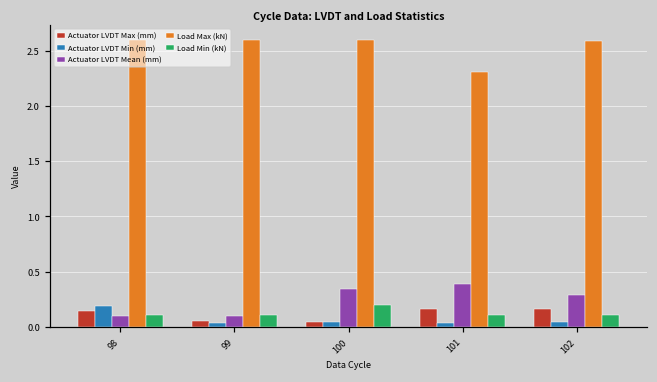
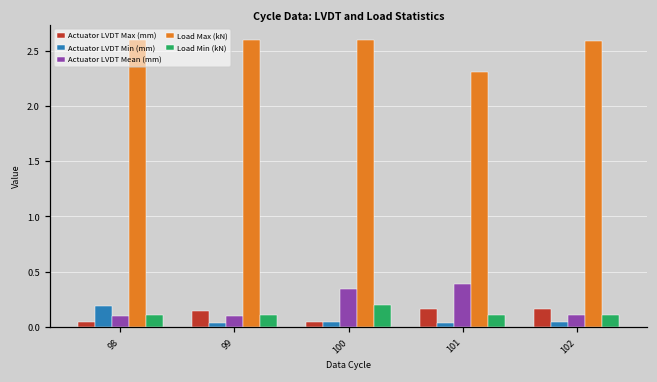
Actuator LVDT Max (mm), 98: 0.14 -> 0.04
Actuator LVDT Max (mm), 99: 0.05 -> 0.14
Actuator LVDT Mean (mm), 102: 0.29 -> 0.10
